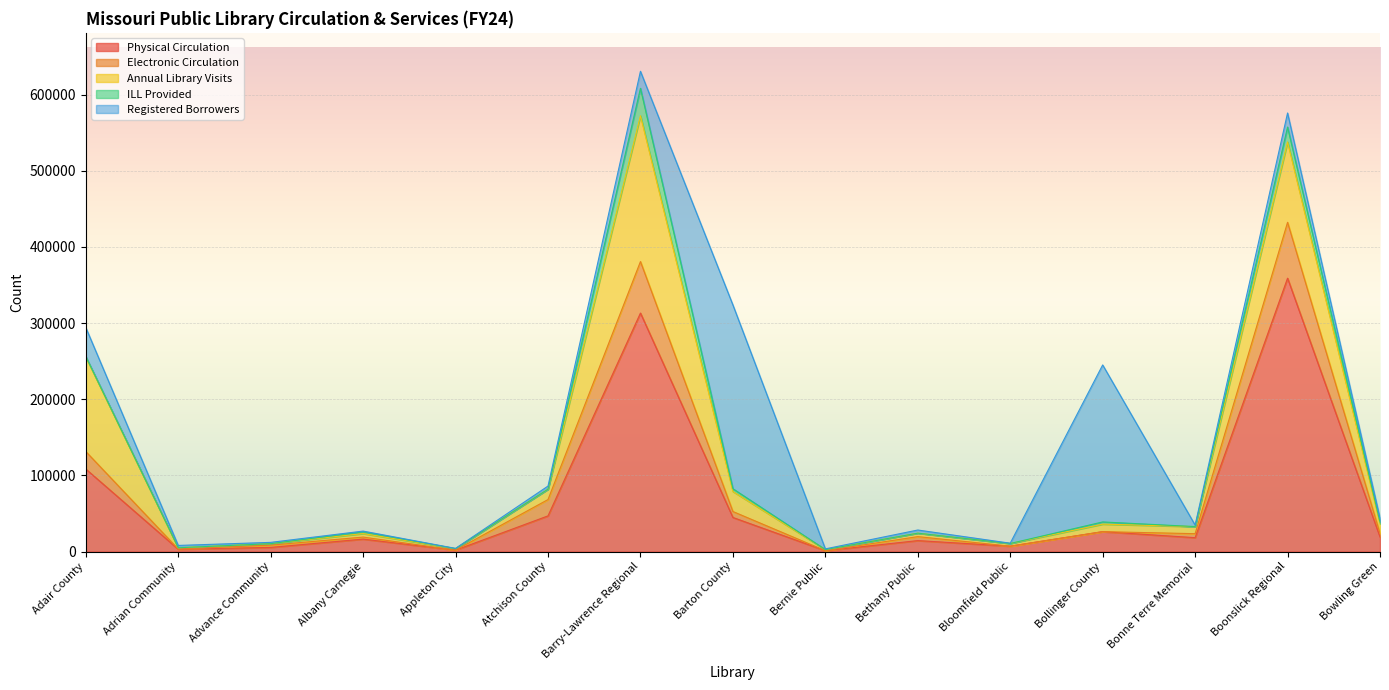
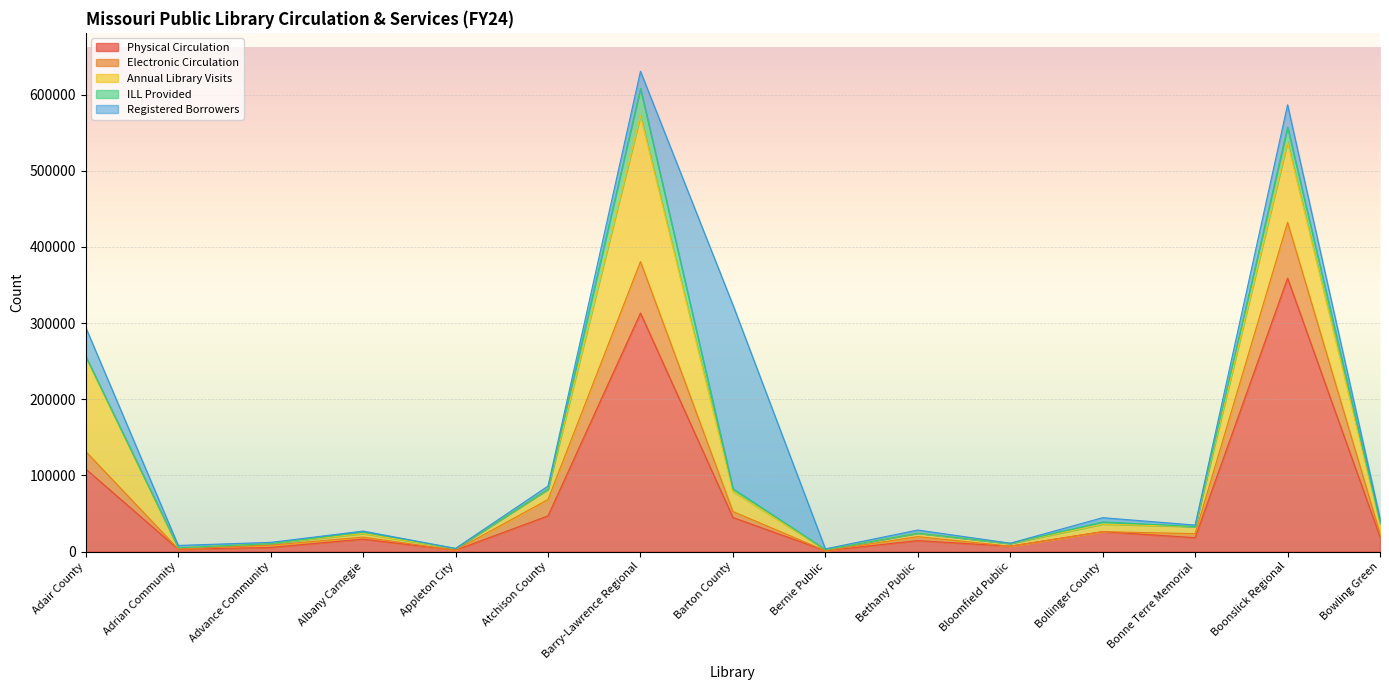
Registered Borrowers, Bollinger County: 210000 -> 10000
Registered Borrowers, Boonslick Regional: 20000 -> 30000
